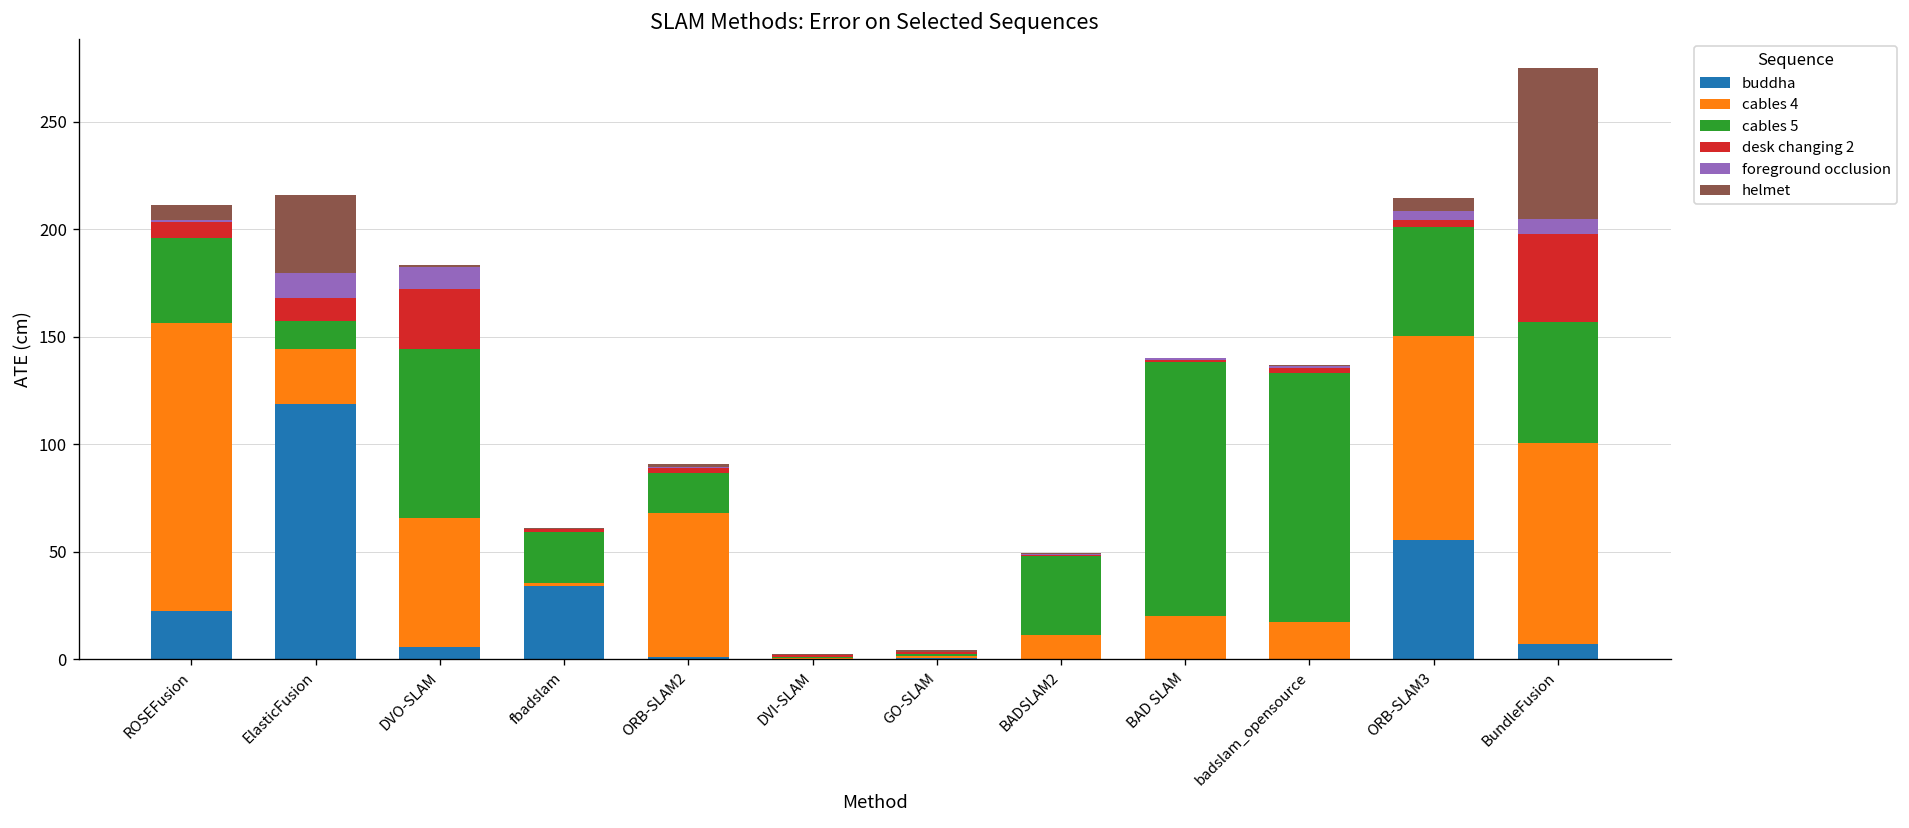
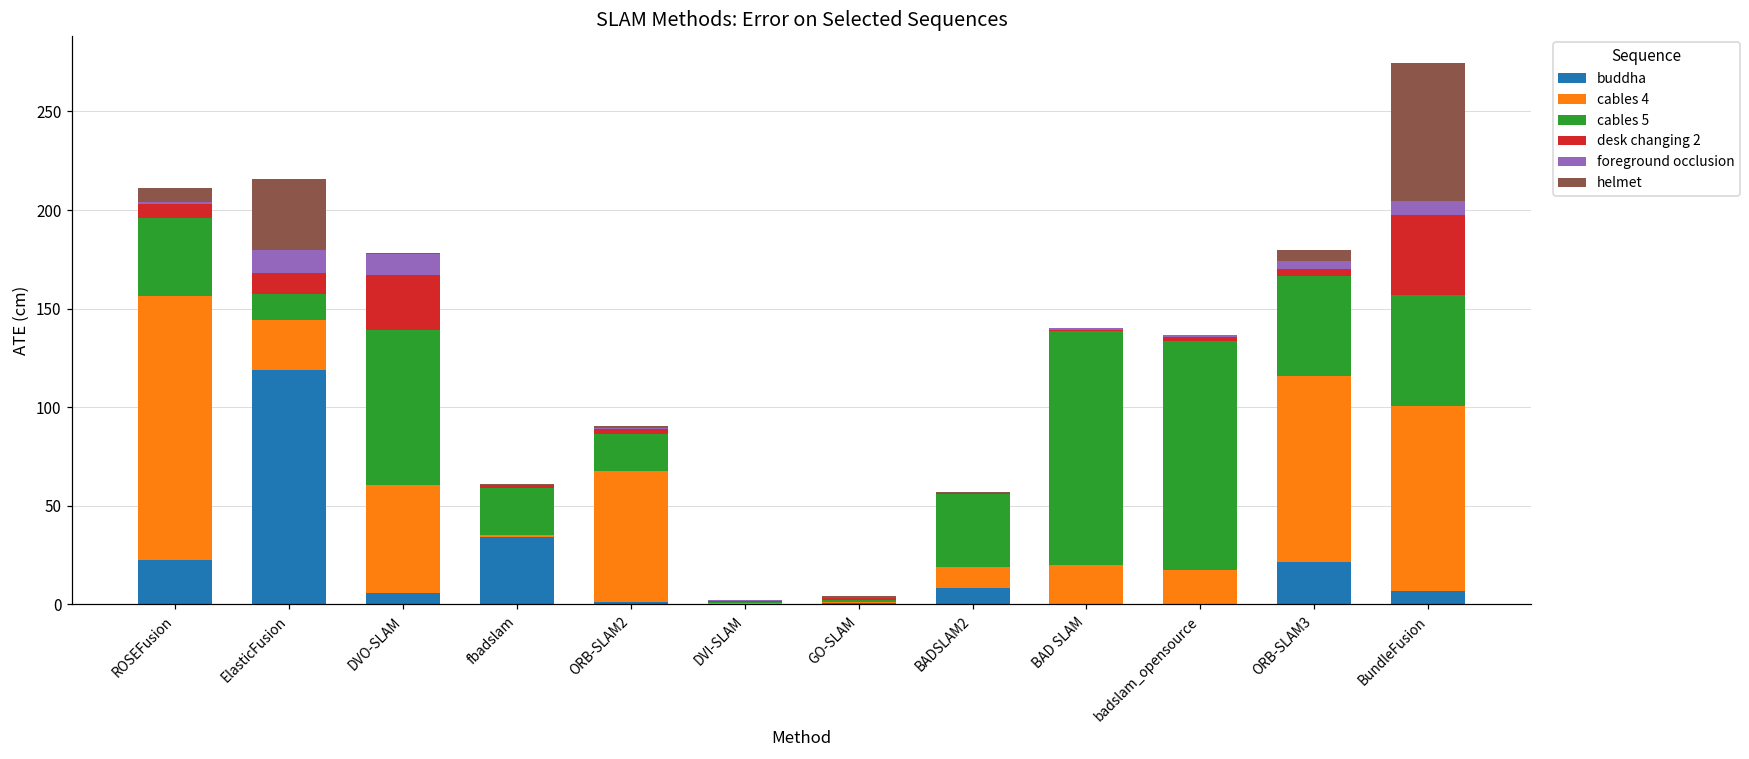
cables 4, DVO-SLAM: 60 -> 55
buddha, BADSLAM2: 0 -> 8
buddha, ORB-SLAM3: 56 -> 21
